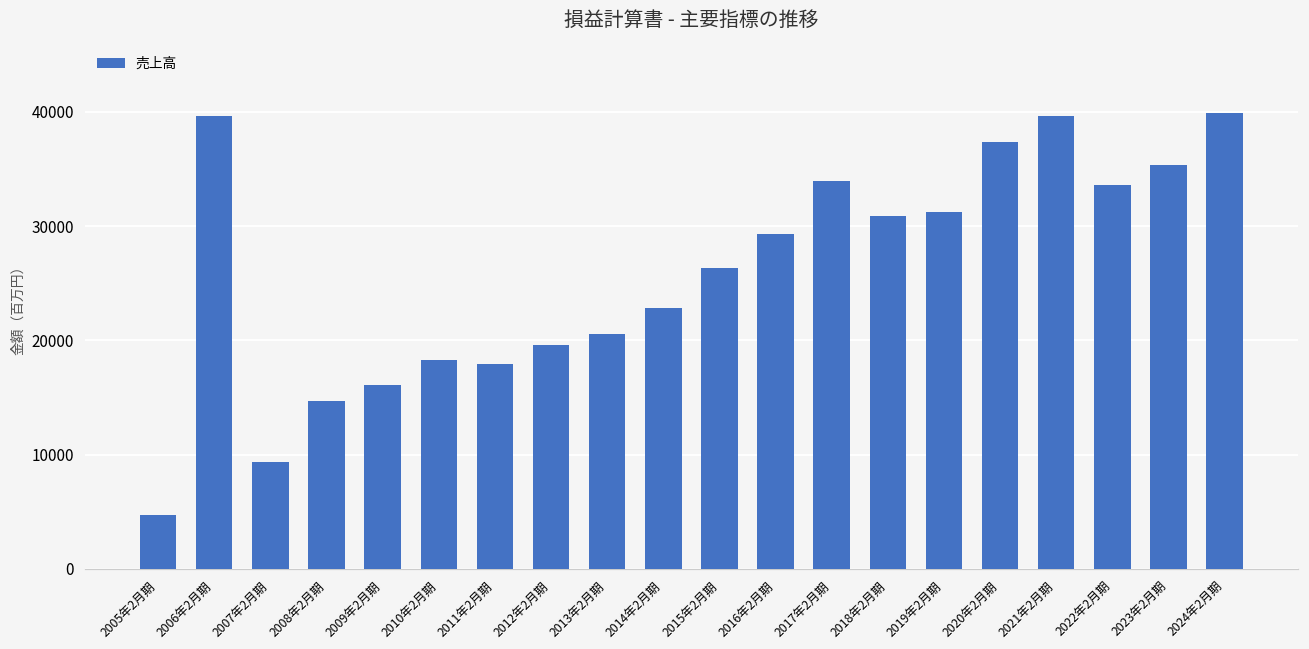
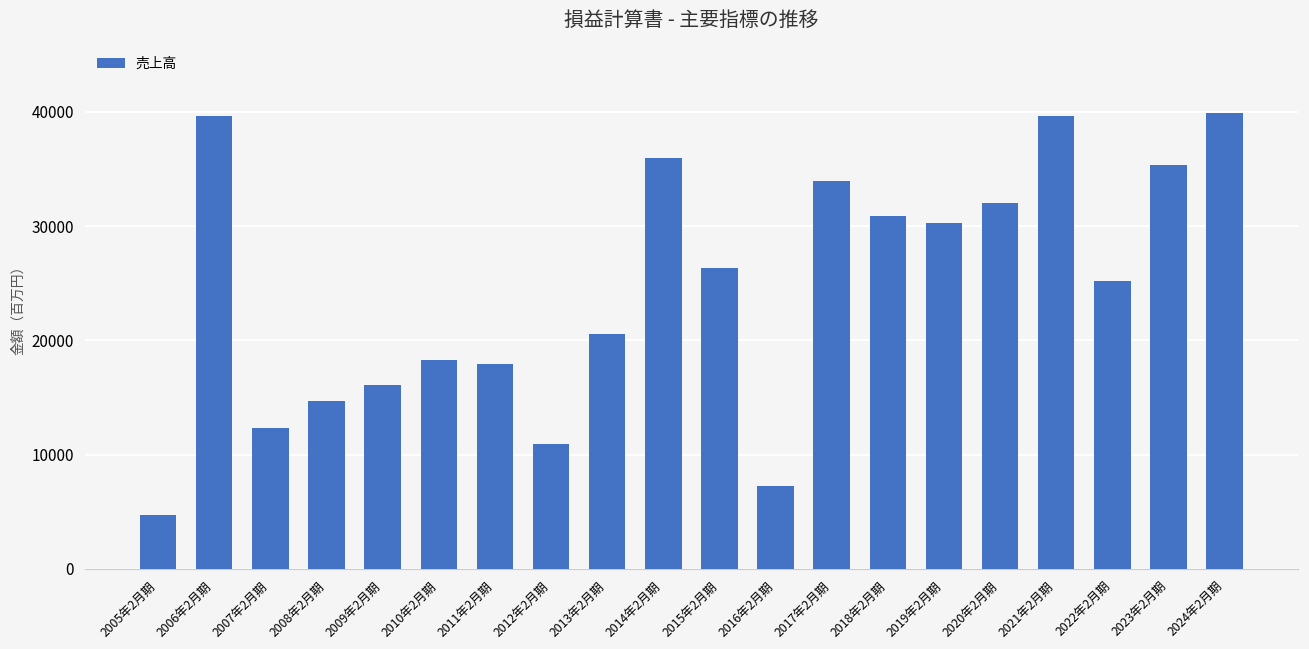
2007年2月期: 9400 -> 12400
2012年2月期: 19600 -> 11000
2014年2月期: 22900 -> 36000
2016年2月期: 29300 -> 7300
2019年2月期: 31200 -> 30300
2020年2月期: 37300 -> 32000
2022年2月期: 33600 -> 25200
